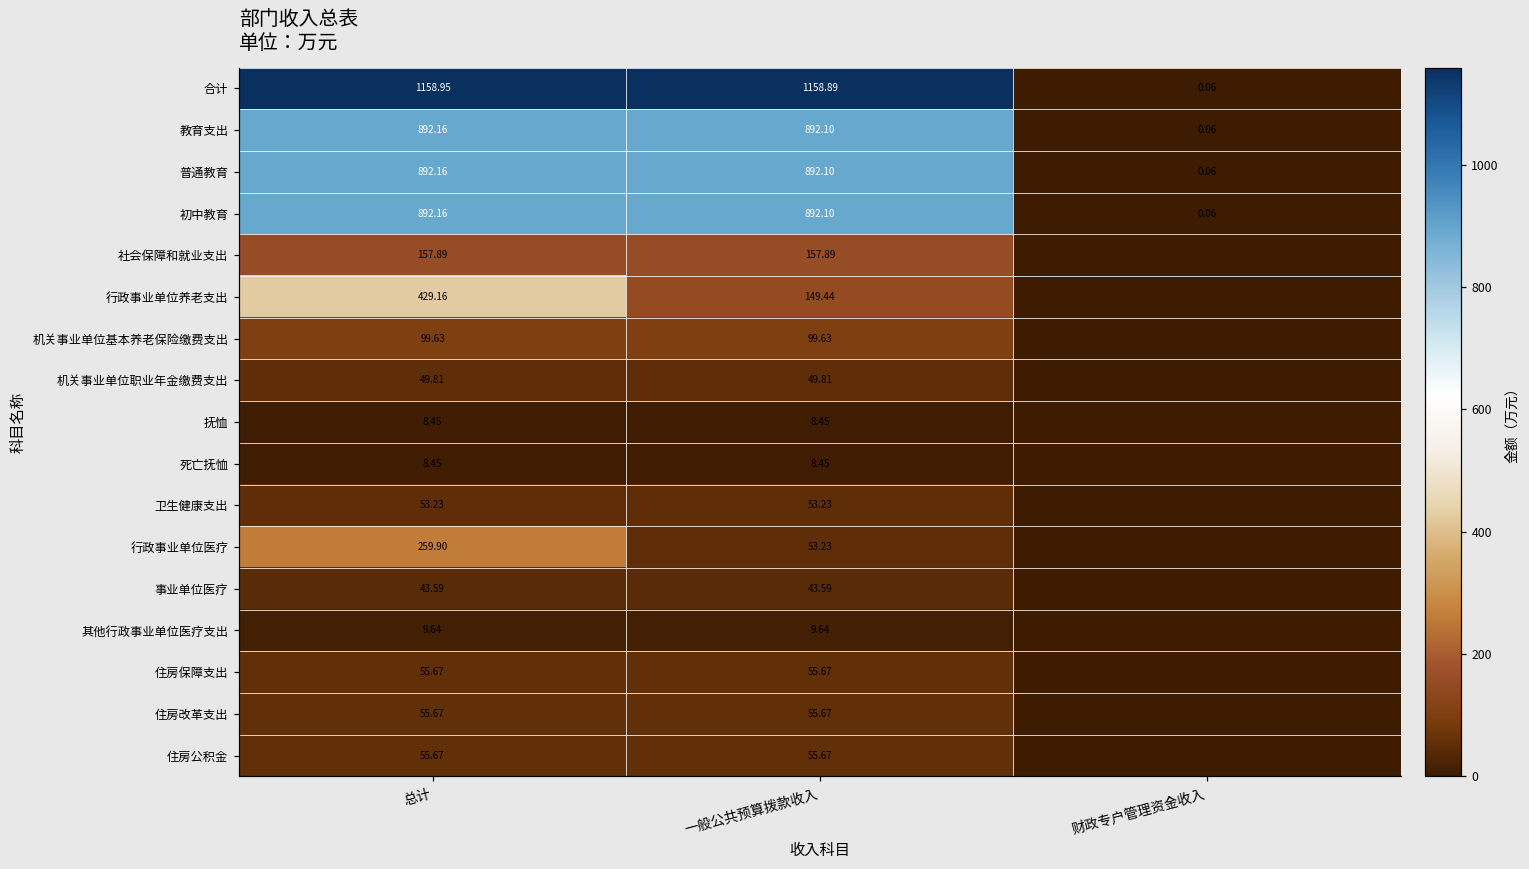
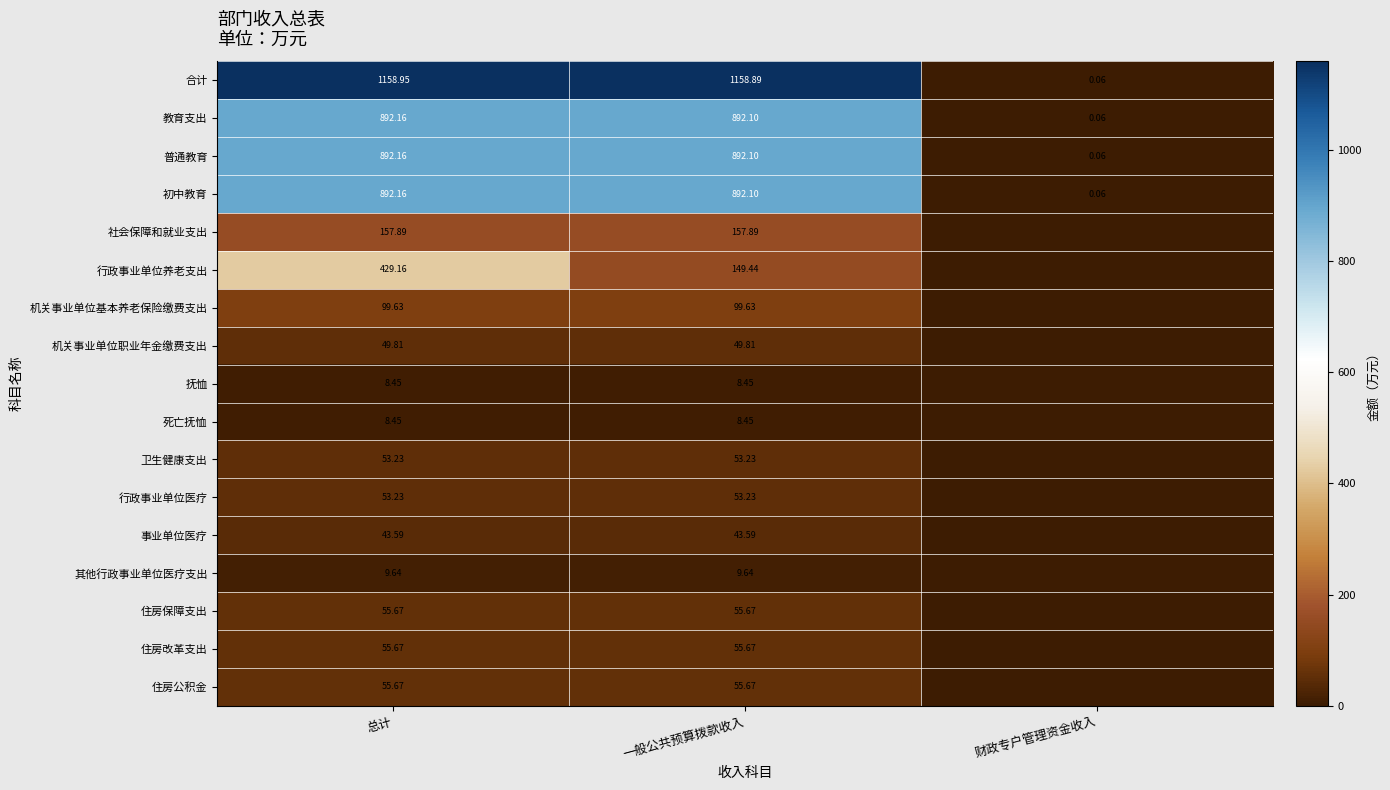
行政事业单位医疗, 总计: 259.90 -> 53.23
